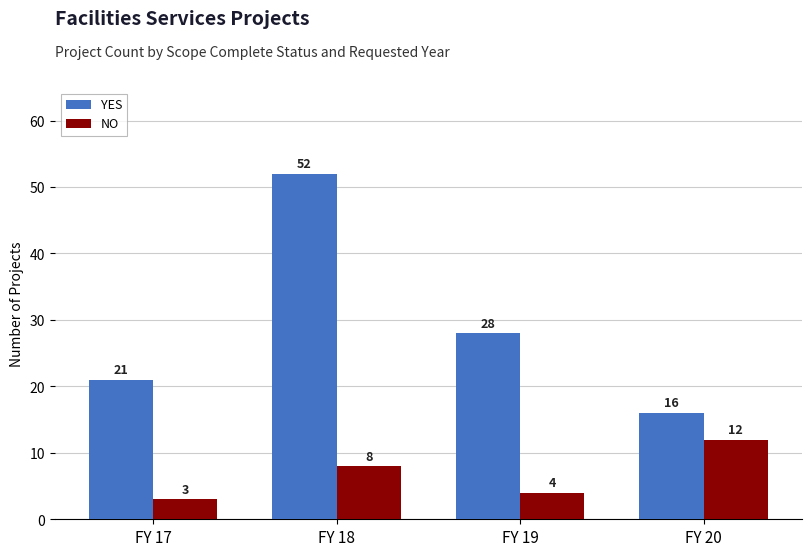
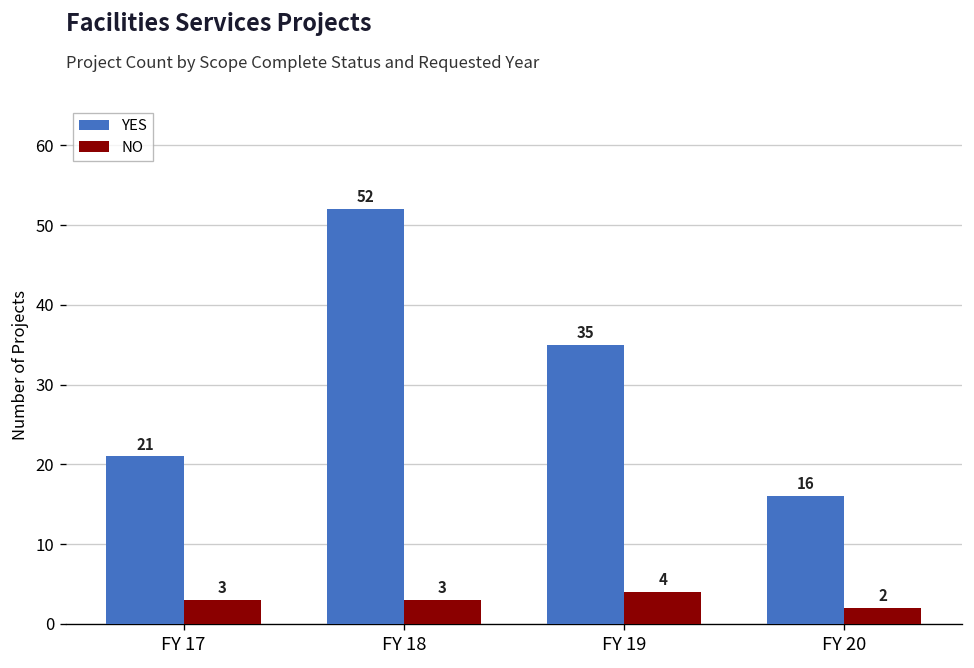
NO, FY 18: 8 -> 3
YES, FY 19: 28 -> 35
NO, FY 20: 12 -> 2
